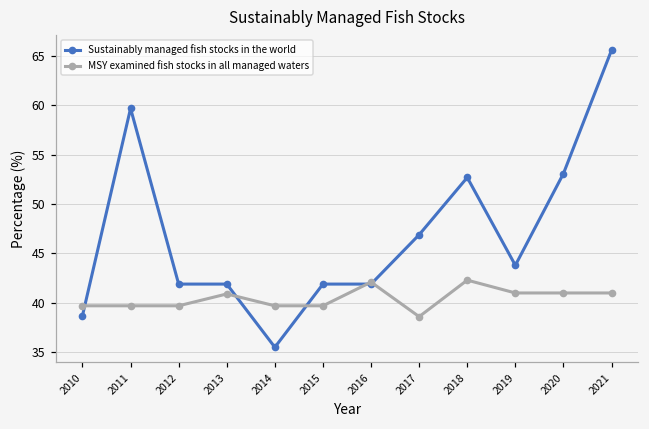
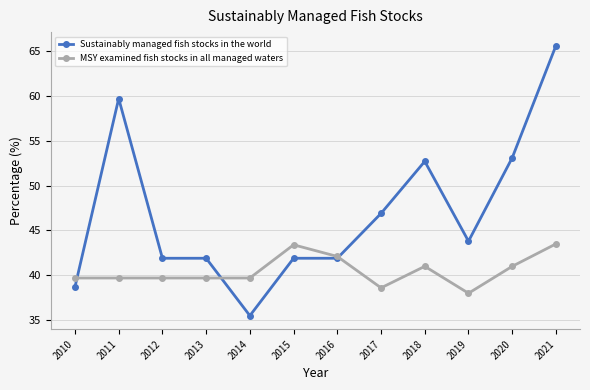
MSY examined fish stocks in all managed waters, 2013: 41 -> 40
MSY examined fish stocks in all managed waters, 2015: 40 -> 43
MSY examined fish stocks in all managed waters, 2018: 42 -> 41
MSY examined fish stocks in all managed waters, 2019: 41 -> 38
MSY examined fish stocks in all managed waters, 2021: 41 -> 44
